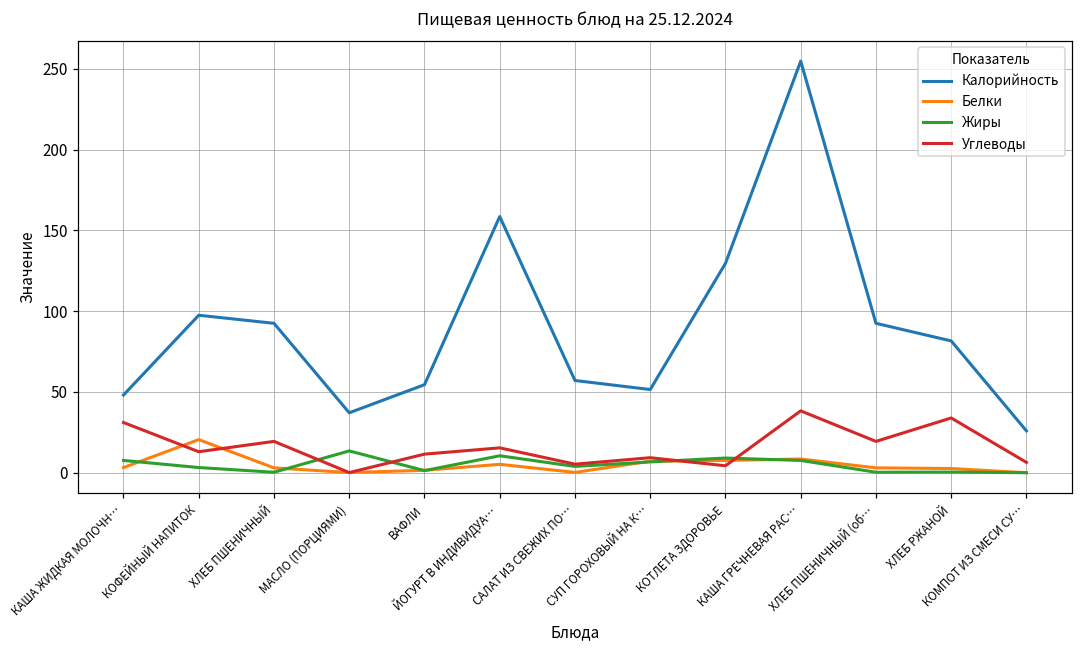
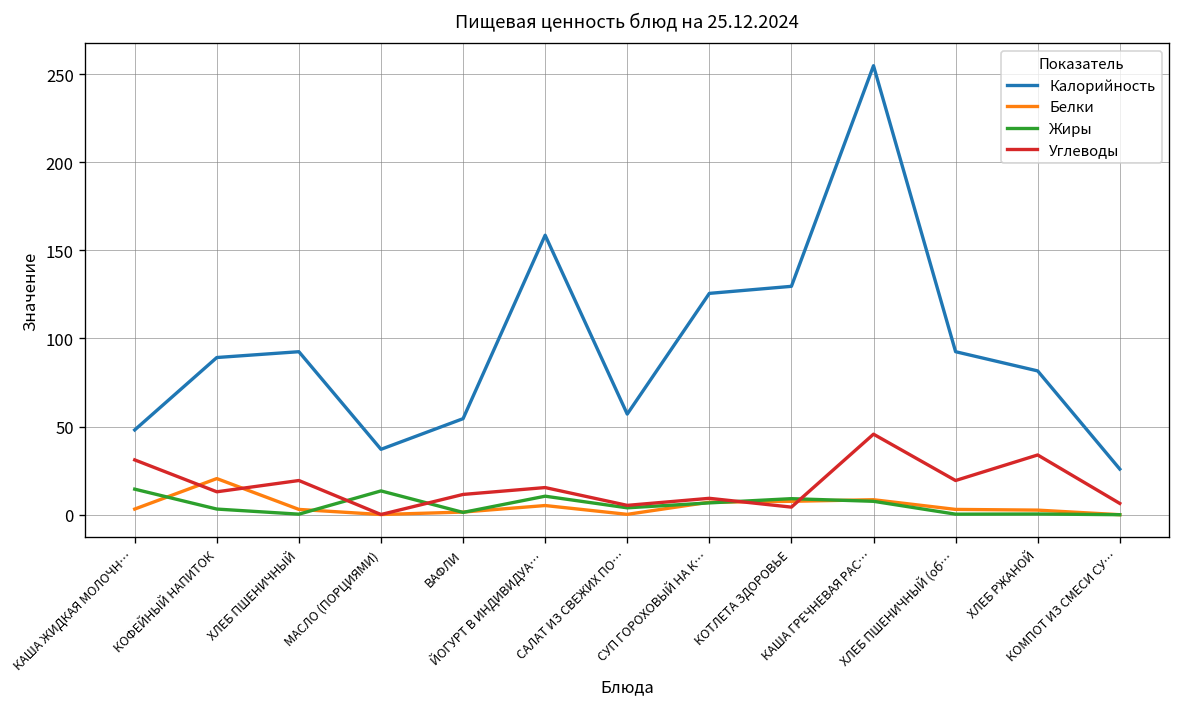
Жиры, КАША ЖИДКАЯ МОЛОЧН…: 8 -> 15
Калорийность, КОФЕЙНЫЙ НАПИТОК: 98 -> 89
Калорийность, СУП ГОРОХОВЫЙ НА К…: 52 -> 126
Углеводы, КАША ГРЕЧНЕВАЯ РАС…: 38 -> 46
